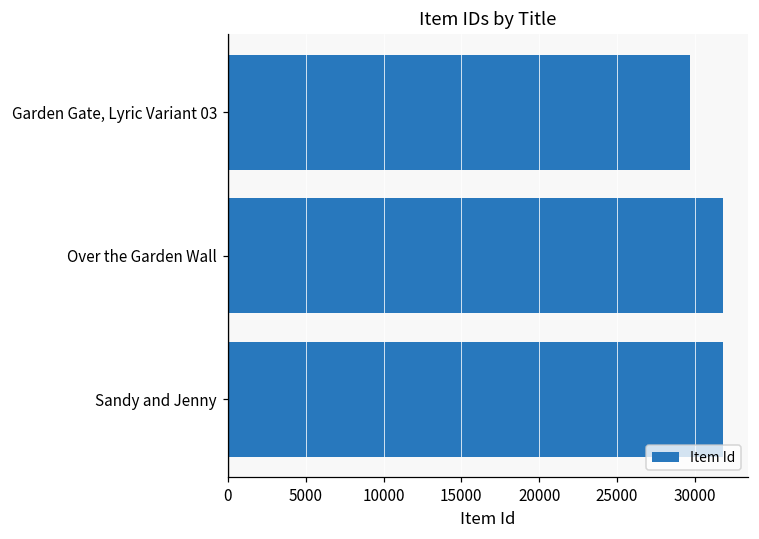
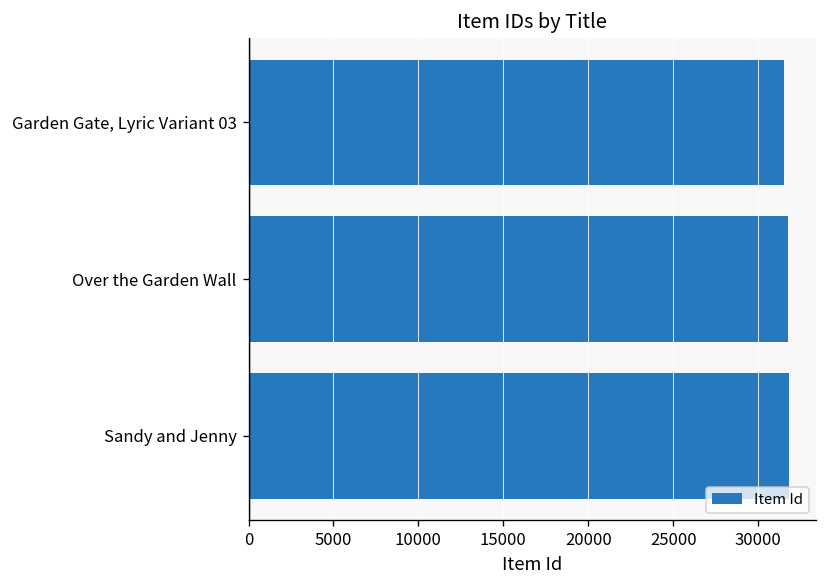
Garden Gate, Lyric Variant 03: 29700 -> 31500
